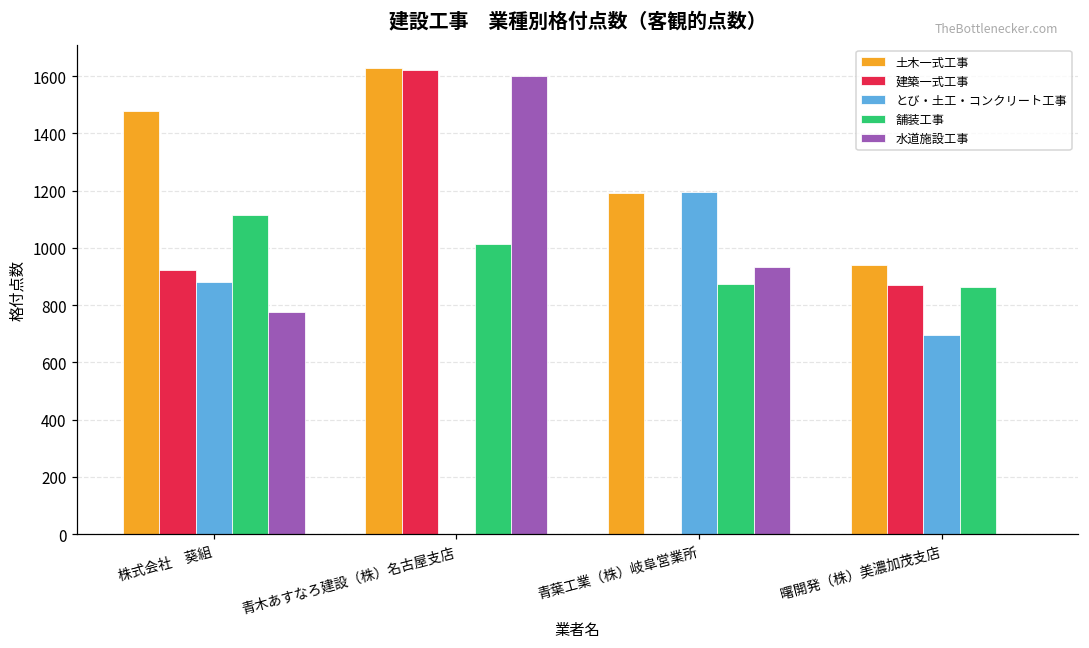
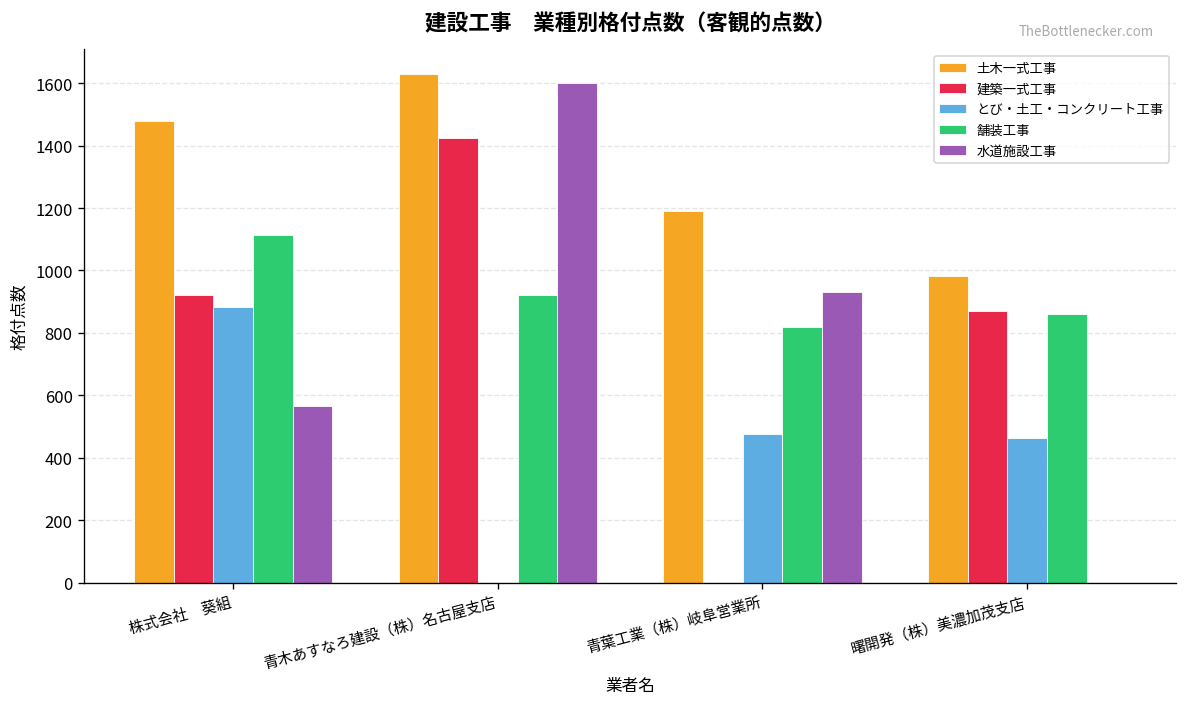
水道施設工事, 株式会社 葵組: 780 -> 570
建築一式工事, 青木あすなろ建設（株）名古屋支店: 1620 -> 1420
舗装工事, 青木あすなろ建設（株）名古屋支店: 1010 -> 920
とび・土工・コンクリート工事, 青葉工業（株）岐阜営業所: 1190 -> 480
舗装工事, 青葉工業（株）岐阜営業所: 870 -> 820
土木一式工事, 曙開発（株）美濃加茂支店: 940 -> 980
とび・土工・コンクリート工事, 曙開発（株）美濃加茂支店: 700 -> 470
